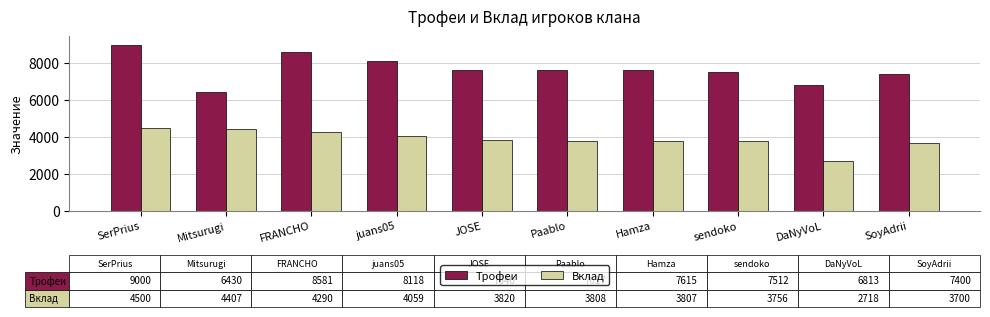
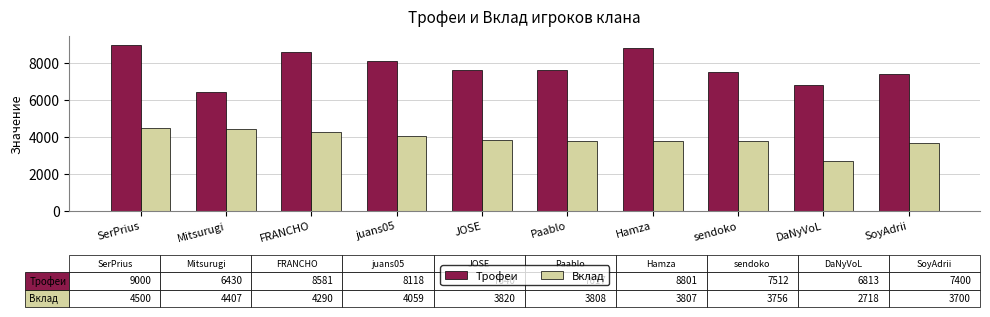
Трофеи, Hamza: 7615 -> 8801
